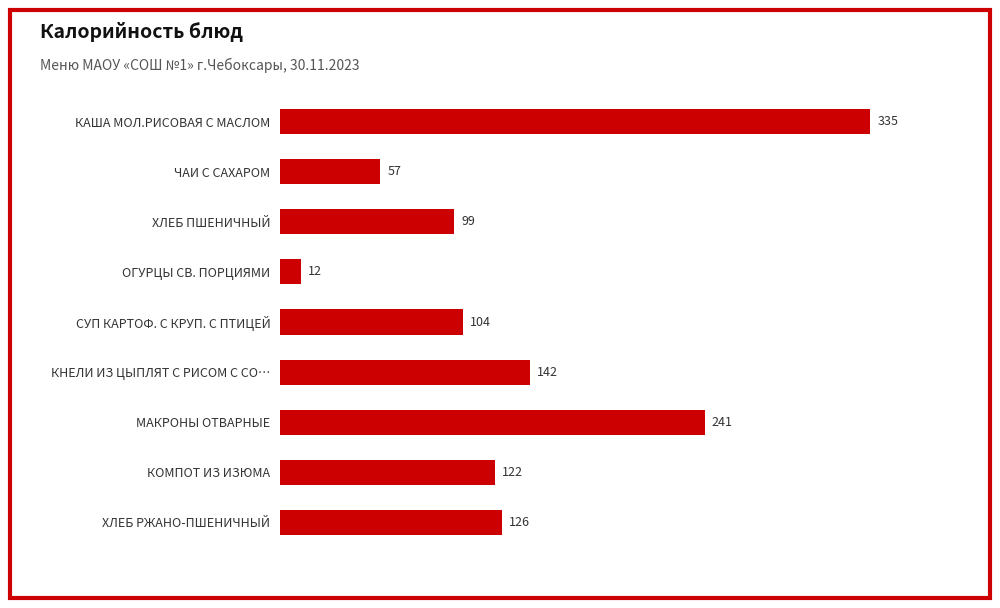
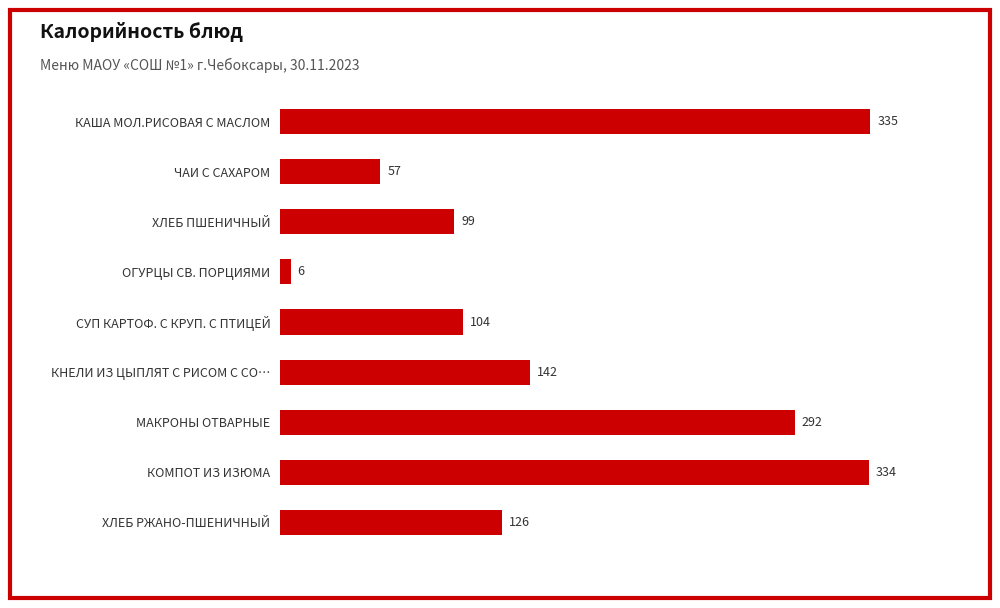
ОГУРЦЫ СВ. ПОРЦИЯМИ: 12 -> 6
МАКРОНЫ ОТВАРНЫЕ: 241 -> 292
КОМПОТ ИЗ ИЗЮМА: 122 -> 334
